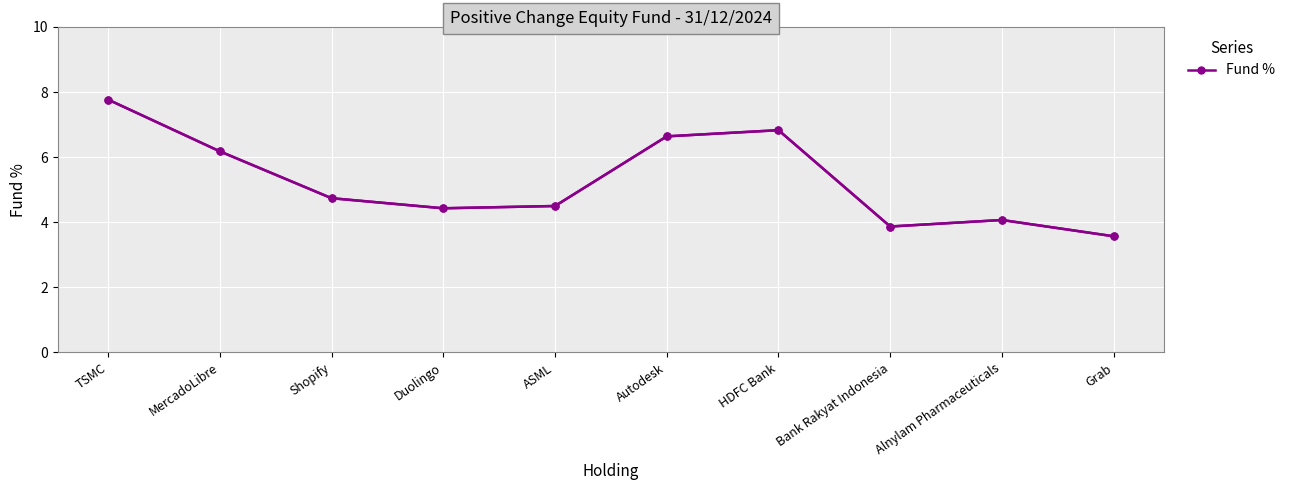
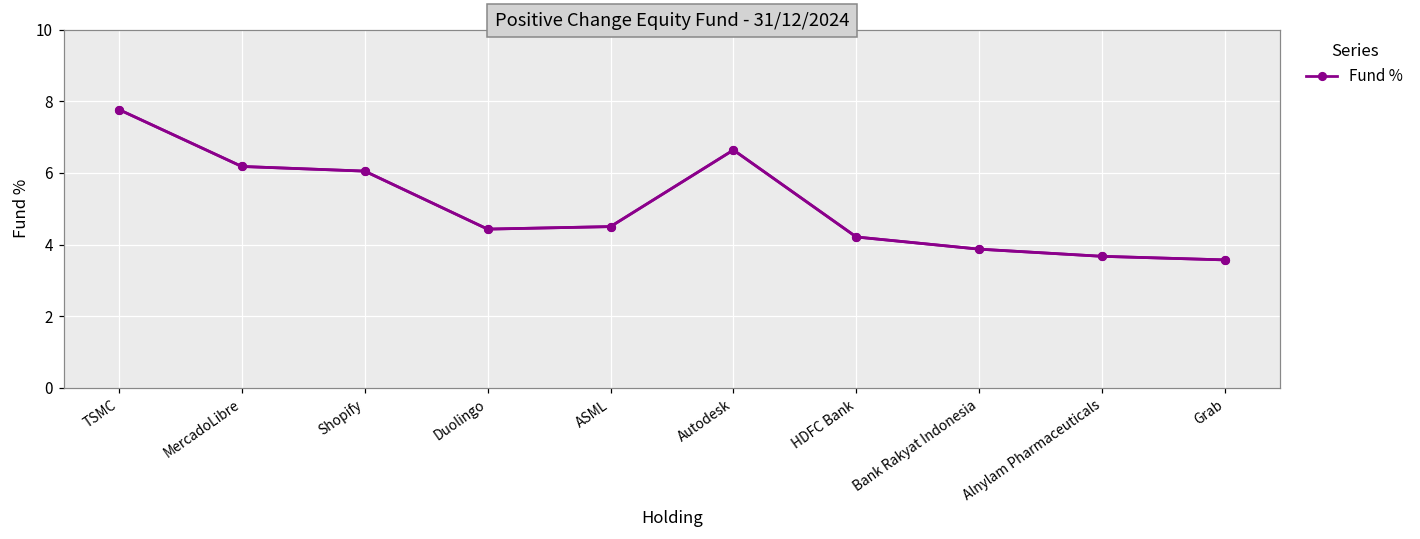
Shopify: 4.7 -> 6.1
HDFC Bank: 6.8 -> 4.2
Alnylam Pharmaceuticals: 4.1 -> 3.7
